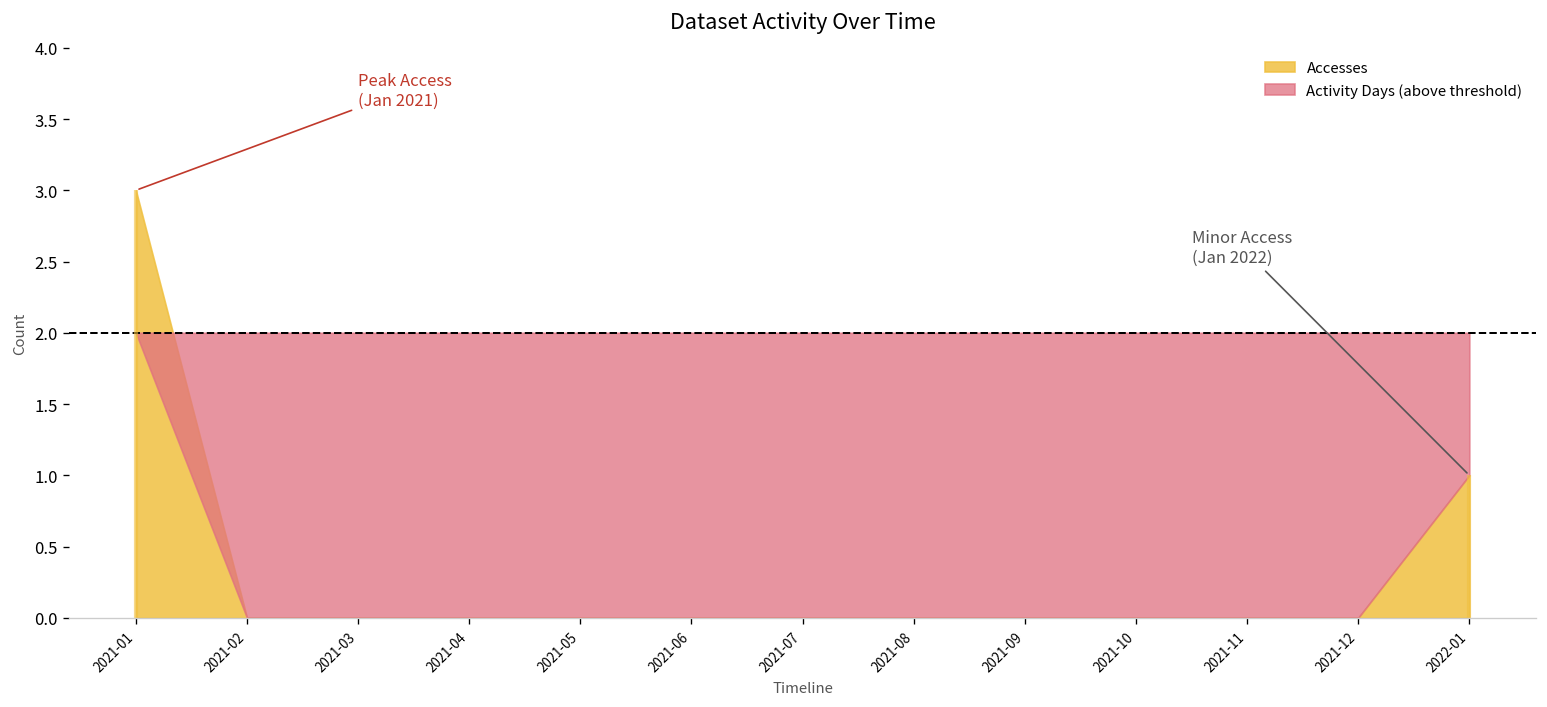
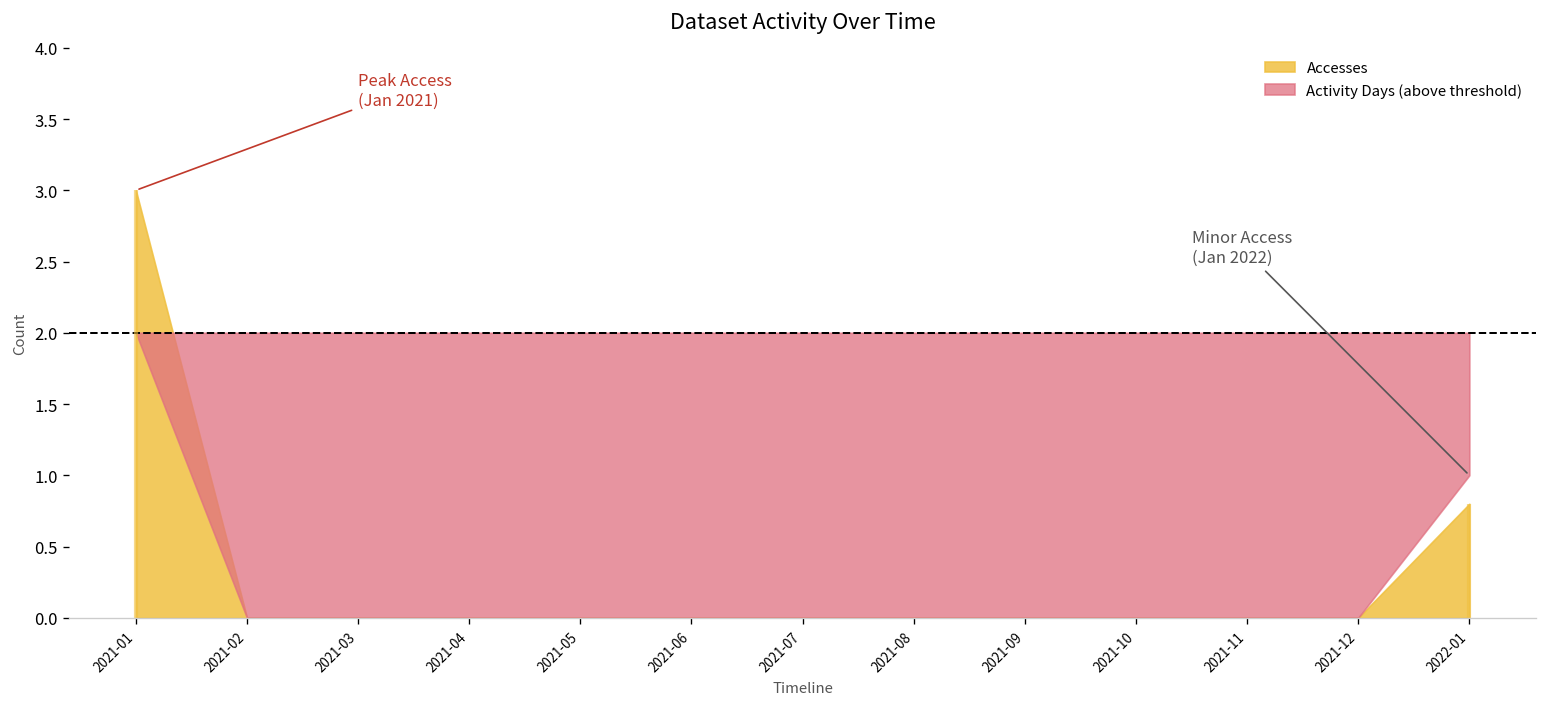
Accesses, 2022-01: 1.0 -> 0.8
